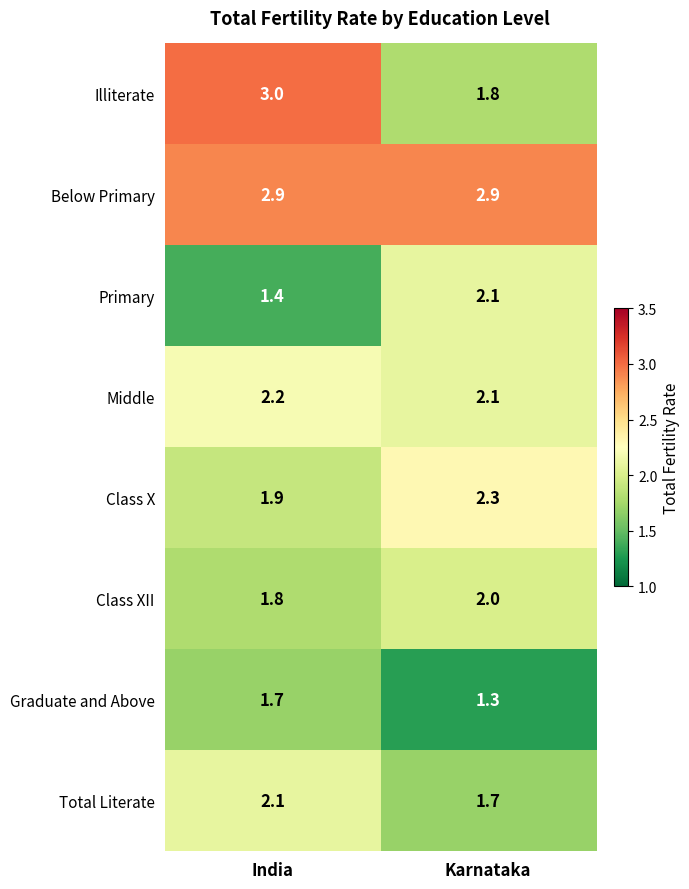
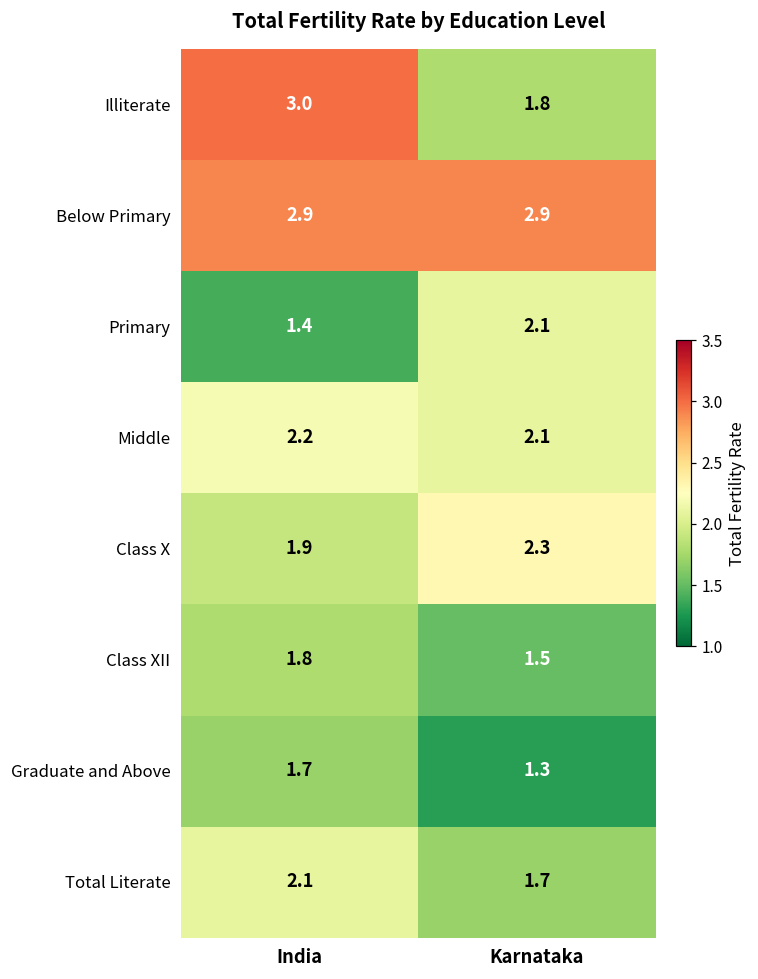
Class XII, Karnataka: 2.0 -> 1.5
